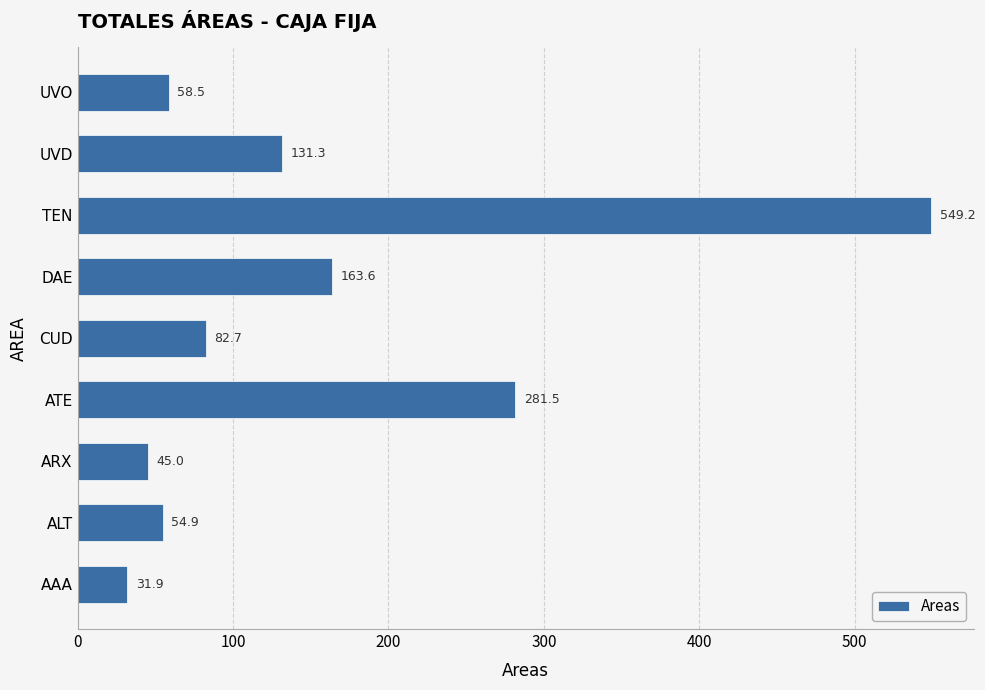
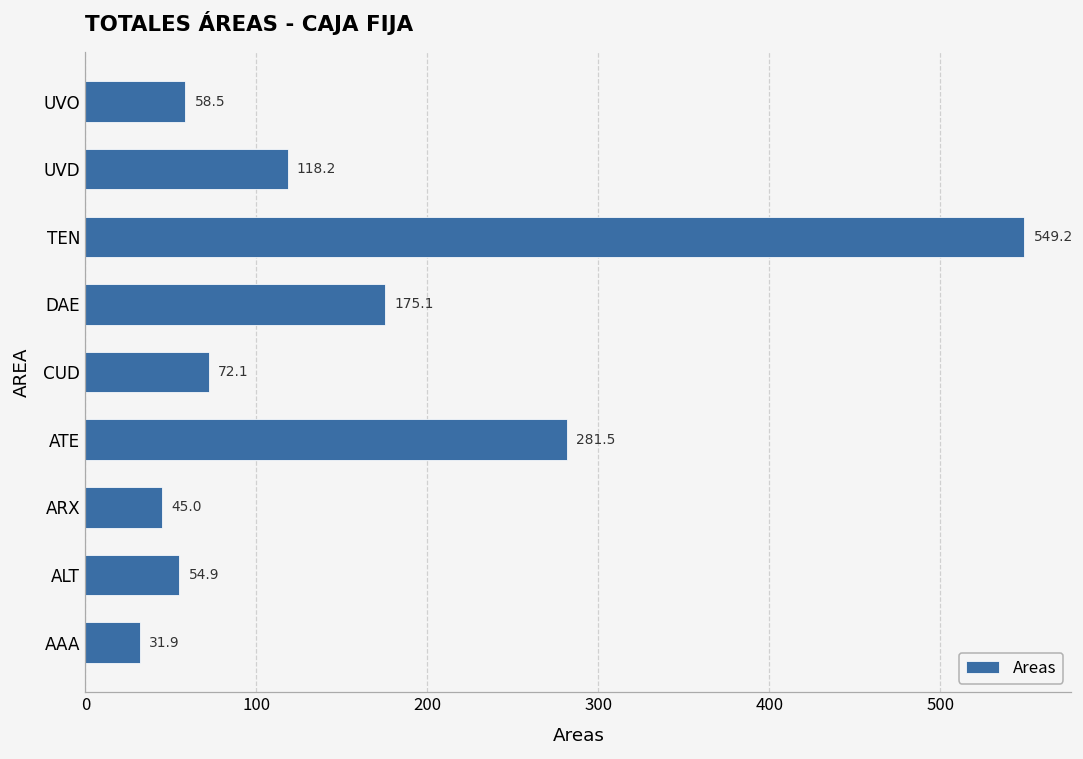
UVD: 131.3 -> 118.2
DAE: 163.6 -> 175.1
CUD: 82.7 -> 72.1
